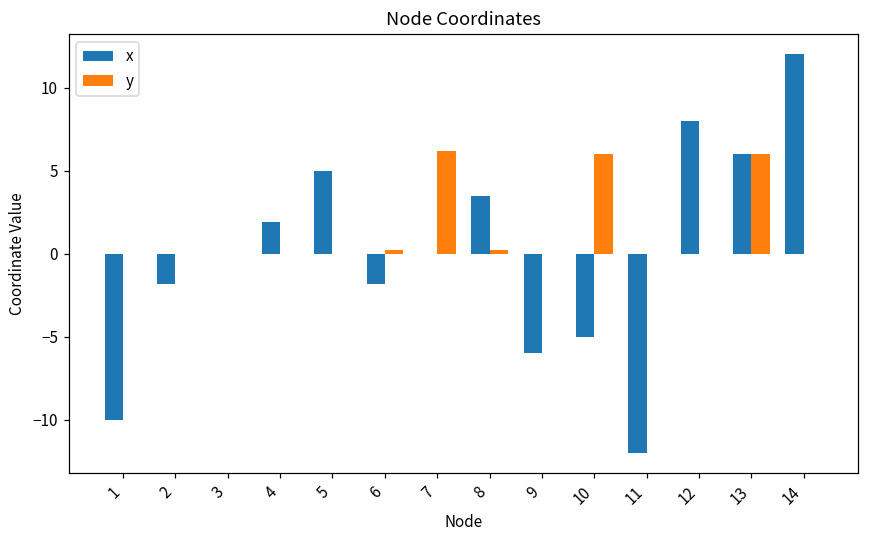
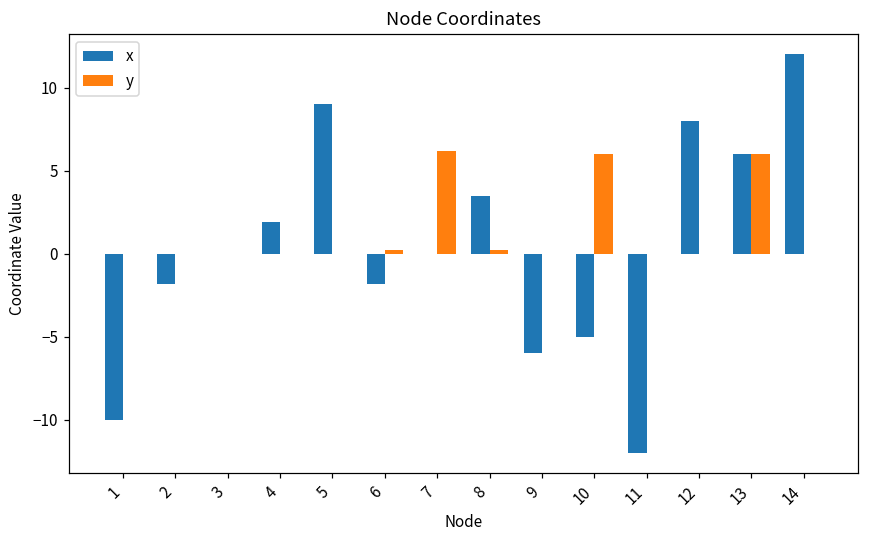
x, 5: 5 -> 9
